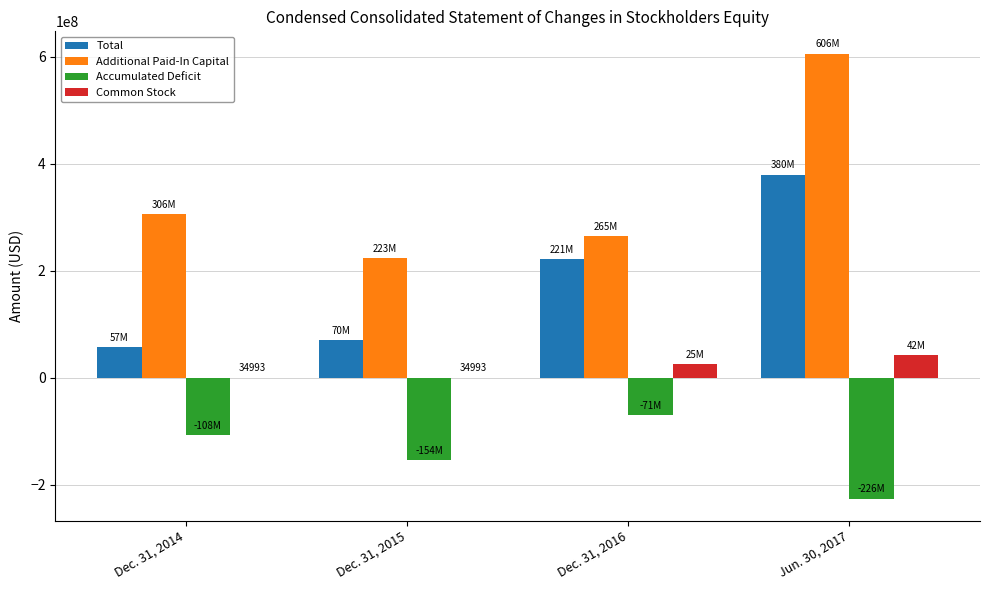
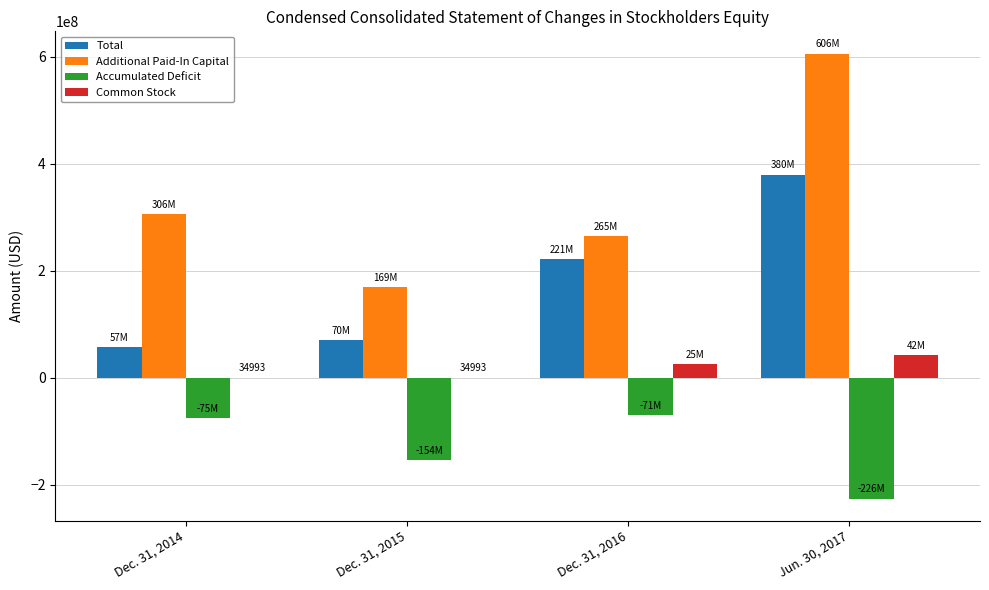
Accumulated Deficit, Dec. 31, 2014: -108M -> -75M
Additional Paid-In Capital, Dec. 31, 2015: 223M -> 169M
